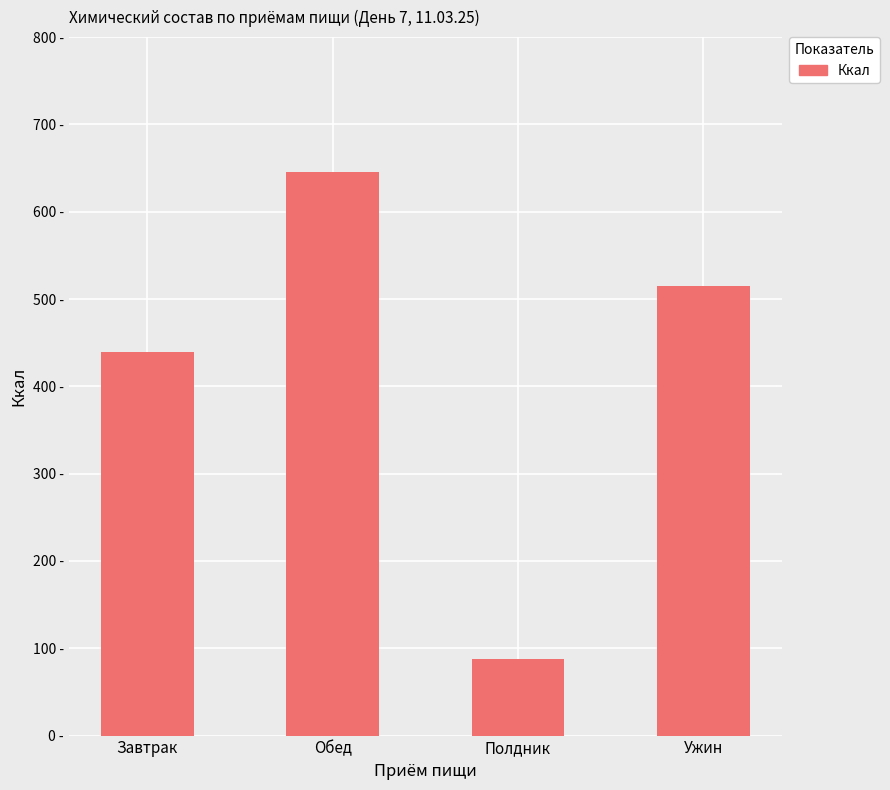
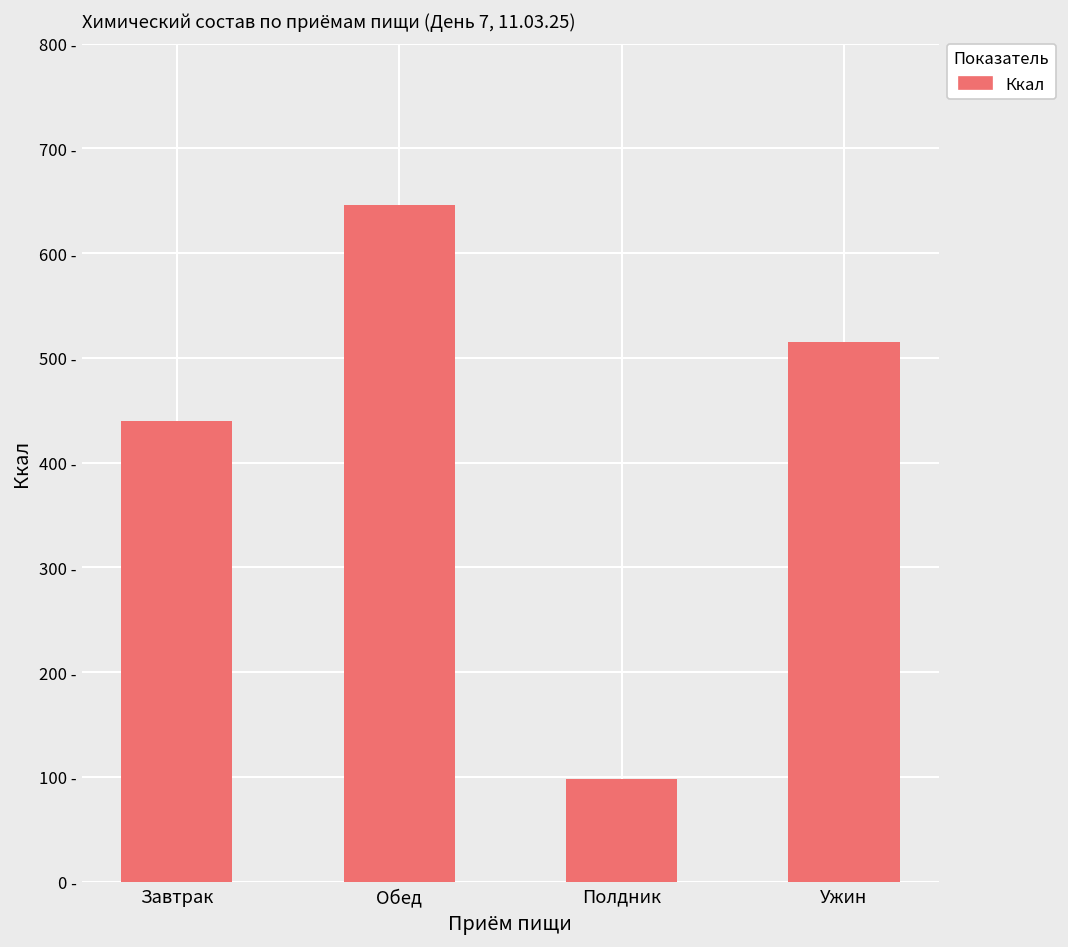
Полдник: 90 - -> 100 -
